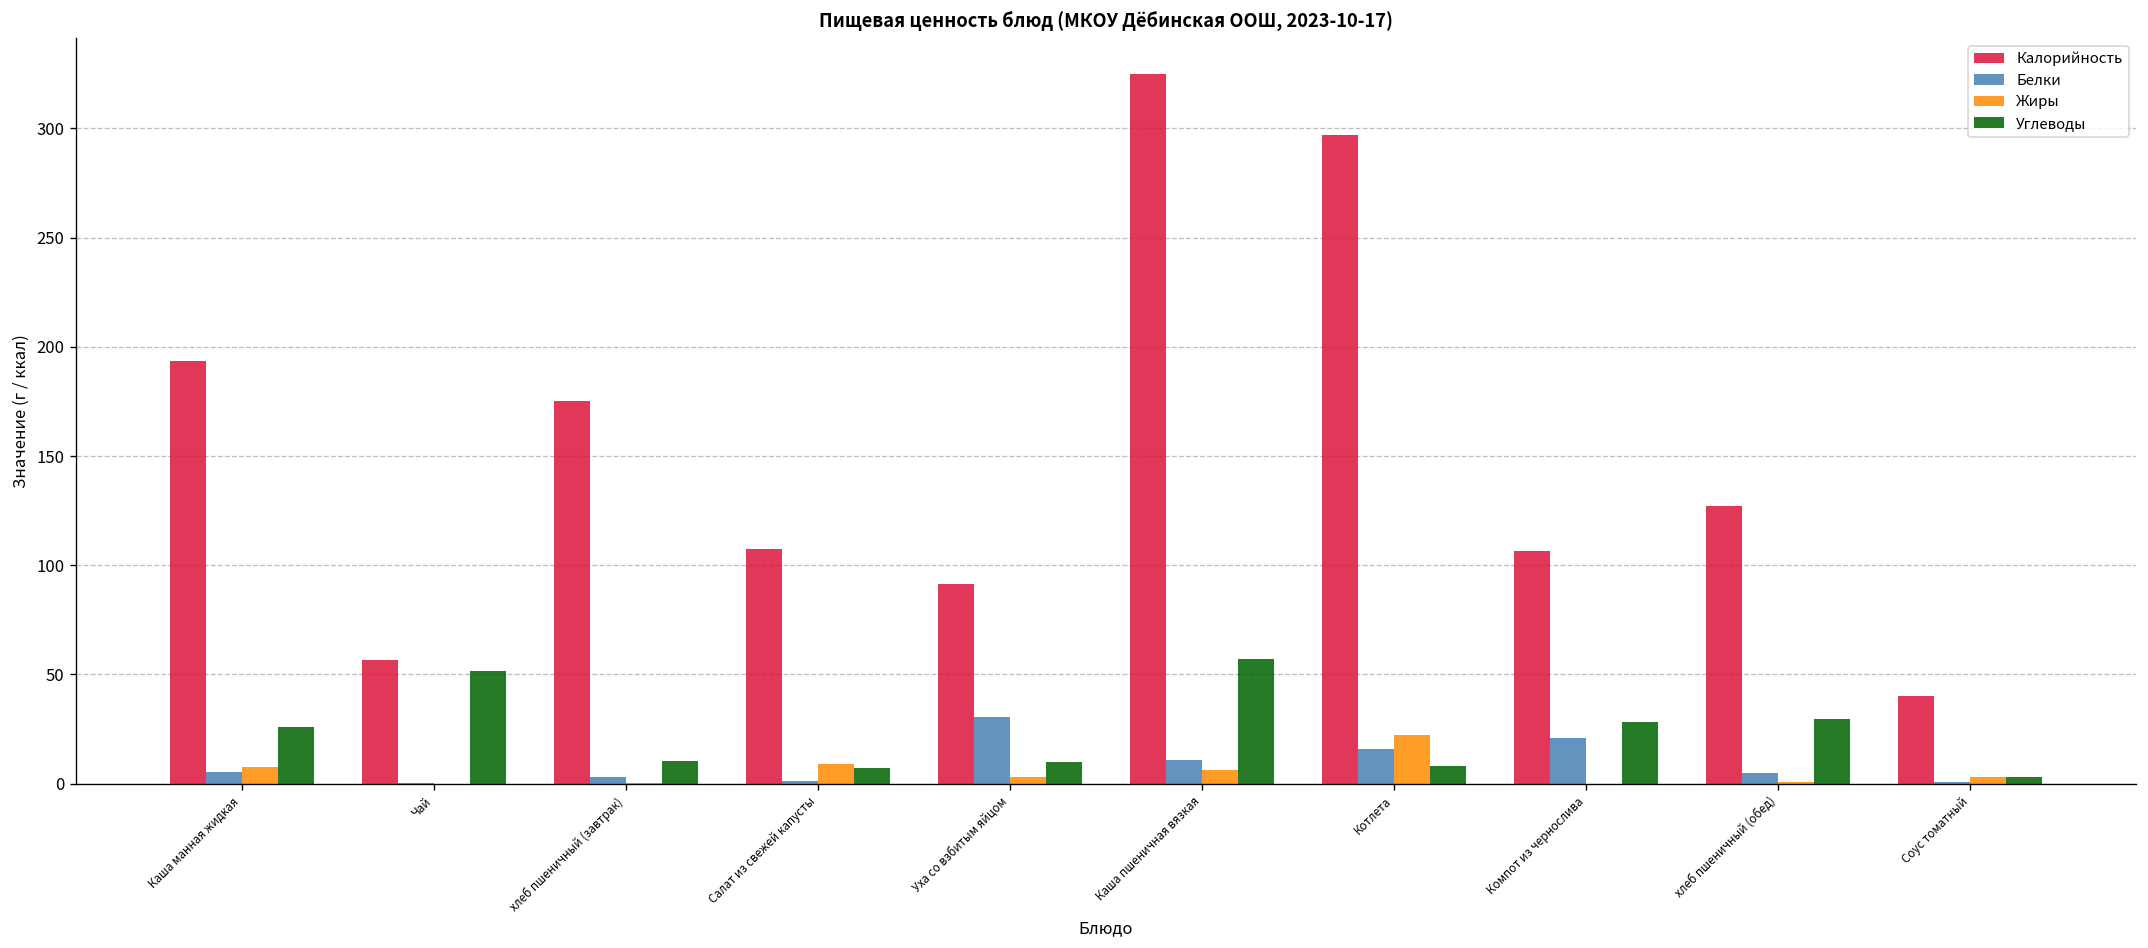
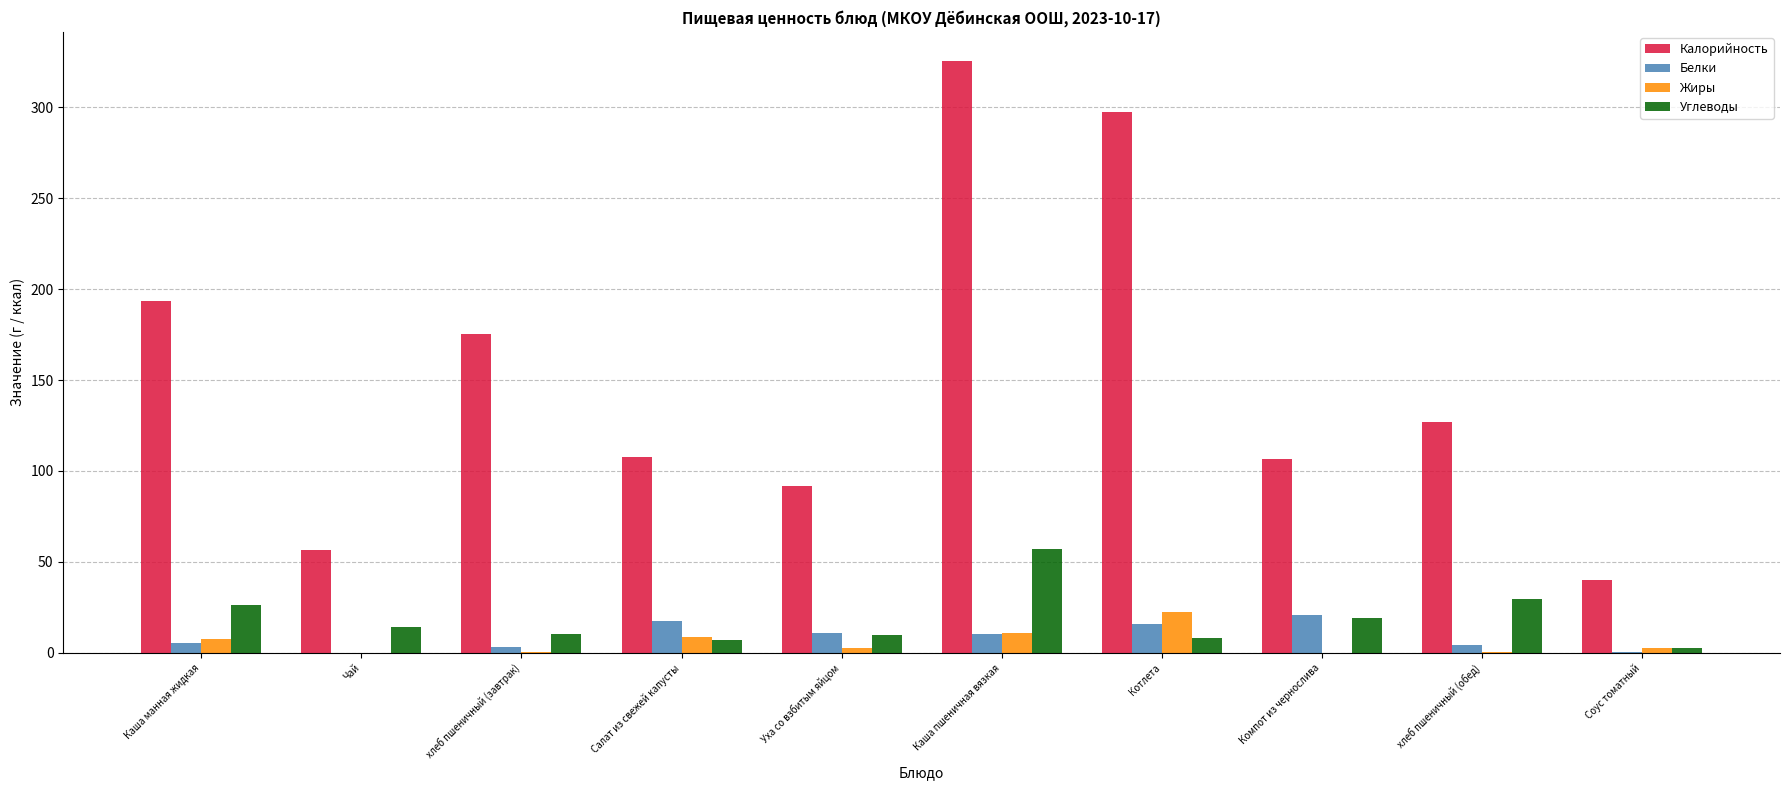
Углеводы, Чай: 51 -> 14
Белки, Салат из свежей капусты: 1 -> 18
Белки, Уха со взбитым яйцом: 31 -> 11
Жиры, Каша пшеничная вязкая: 6 -> 11
Углеводы, Компот из чернослива: 28 -> 19
